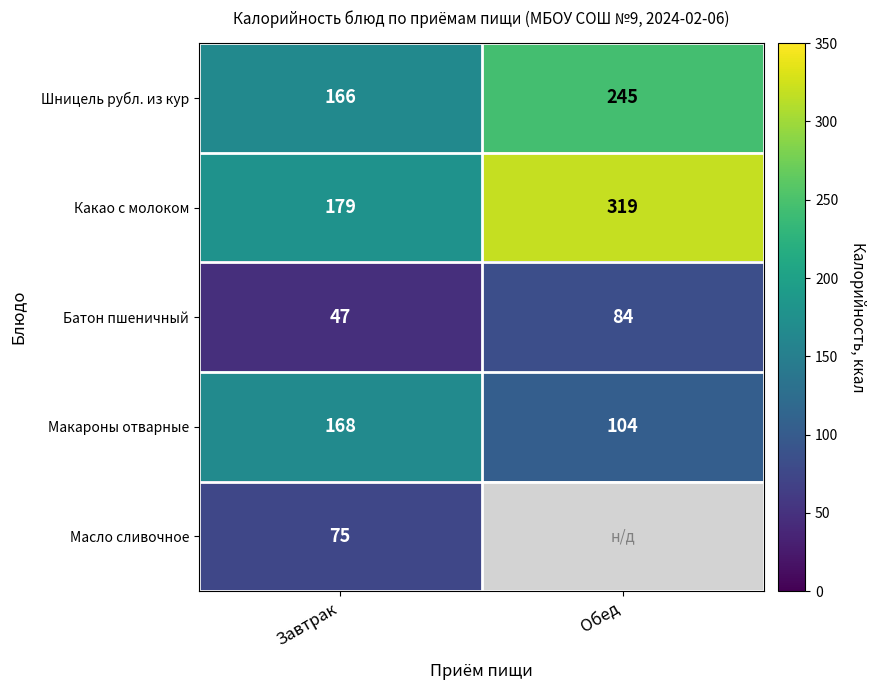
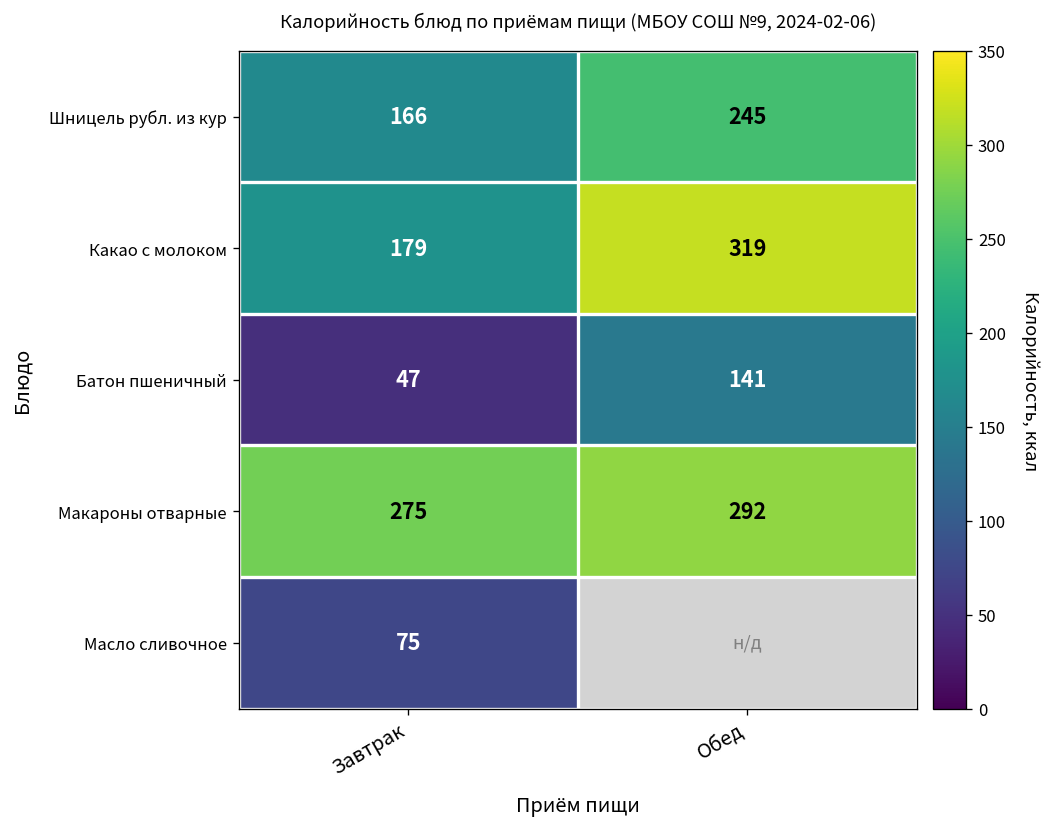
Батон пшеничный, Обед: 84 -> 141
Макароны отварные, Завтрак: 168 -> 275
Макароны отварные, Обед: 104 -> 292
